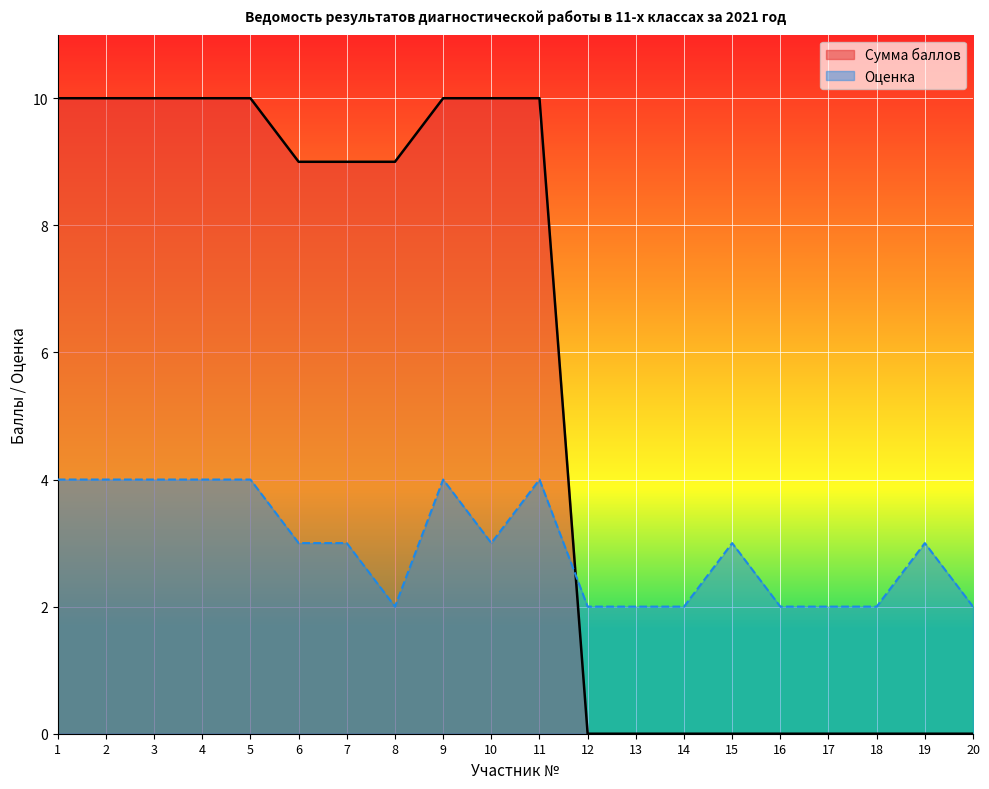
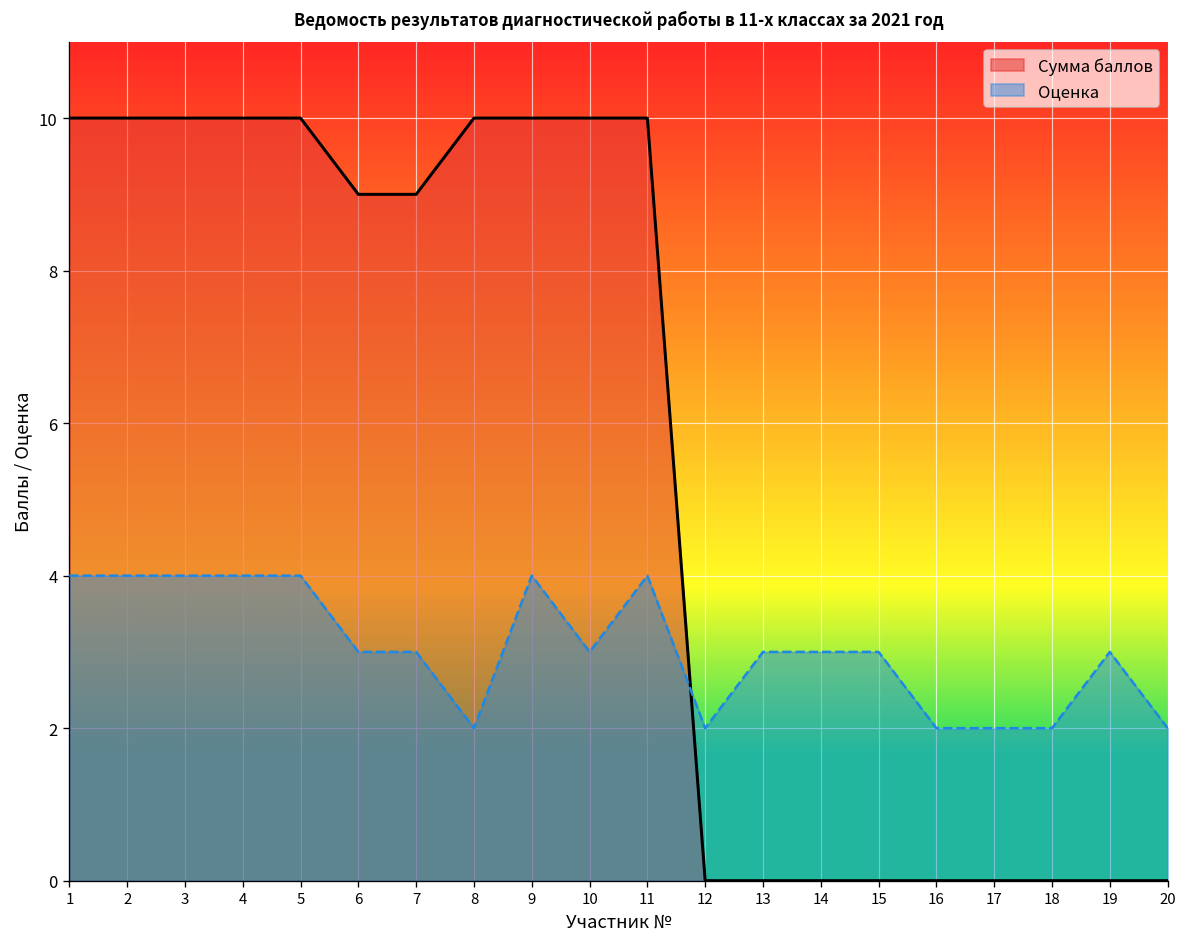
Сумма баллов, 8: 9 -> 10
Оценка, 13: 2 -> 3
Оценка, 14: 2 -> 3
